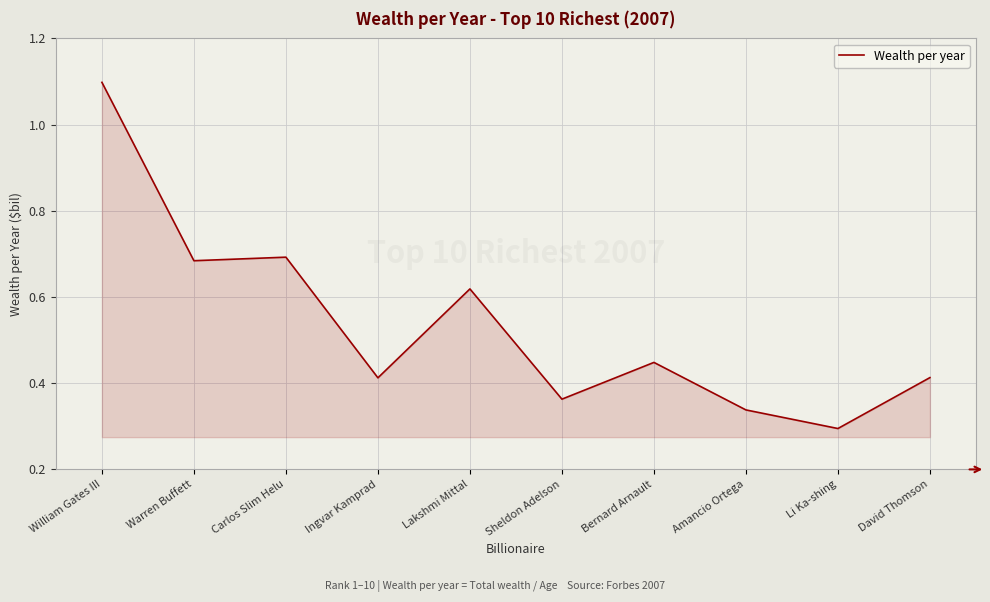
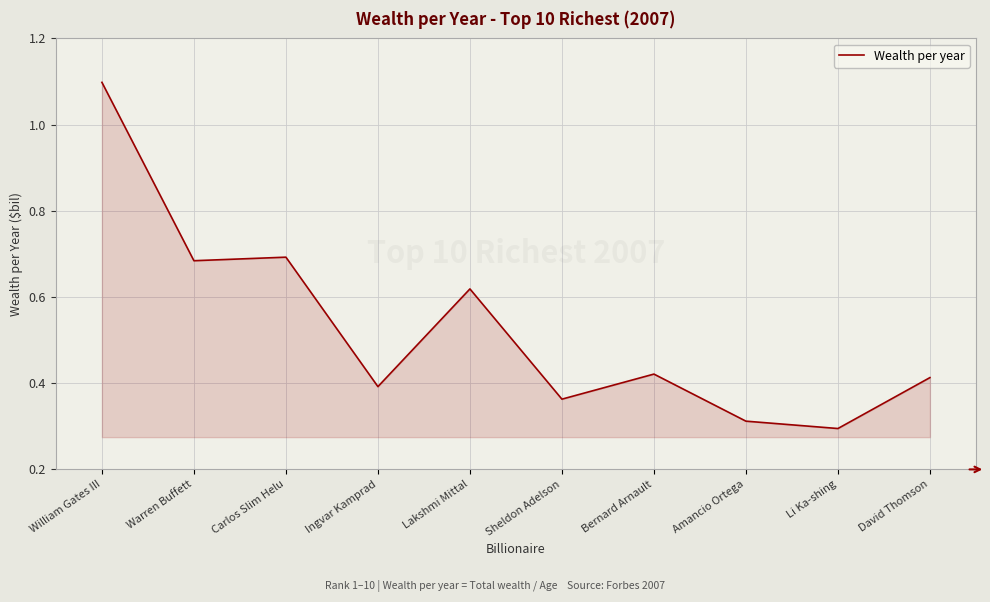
Ingvar Kamprad: 0.41 -> 0.39
Bernard Arnault: 0.45 -> 0.42
Amancio Ortega: 0.34 -> 0.31
